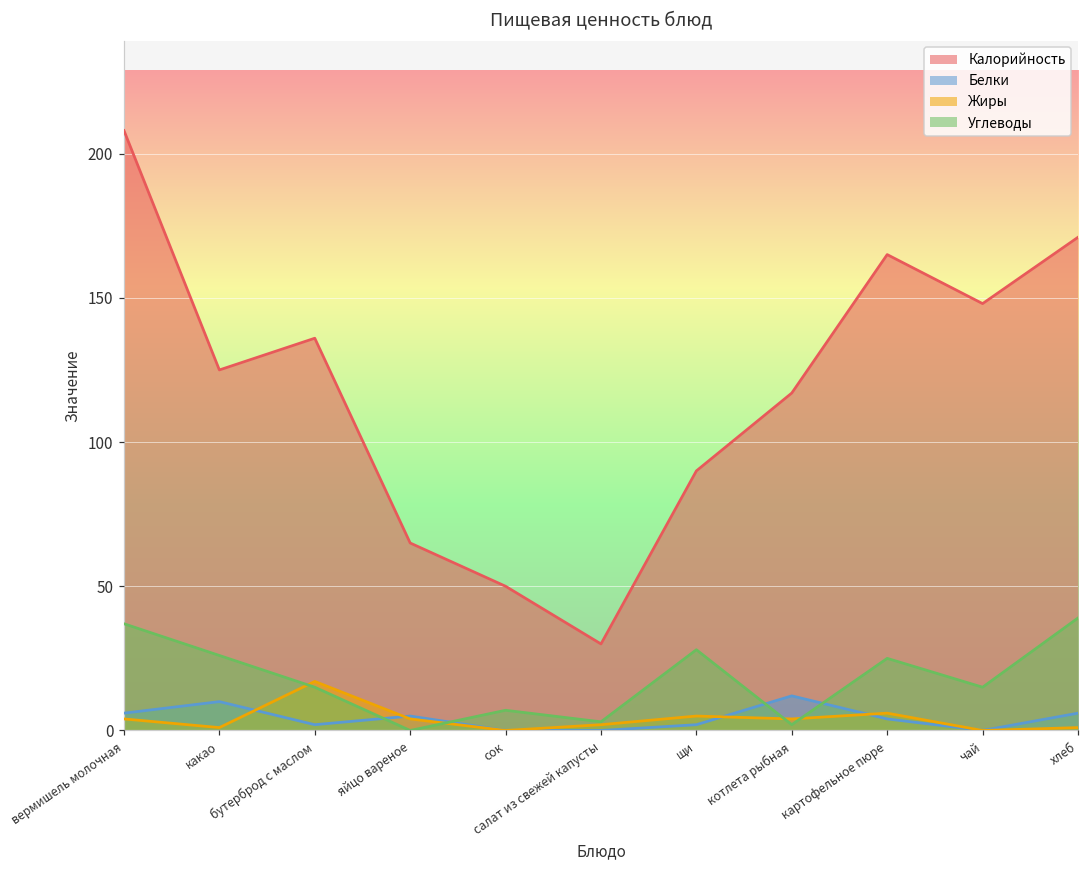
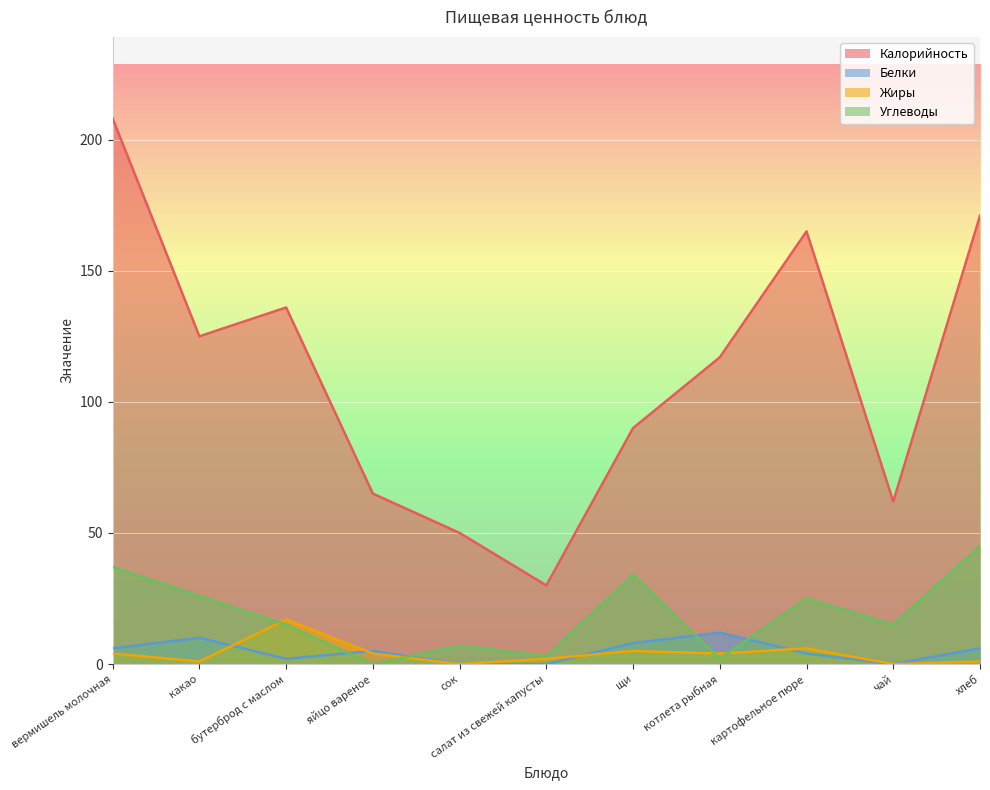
Белки, щи: 2 -> 8
Углеводы, щи: 28 -> 34
Калорийность, чай: 148 -> 62
Углеводы, хлеб: 39 -> 45
